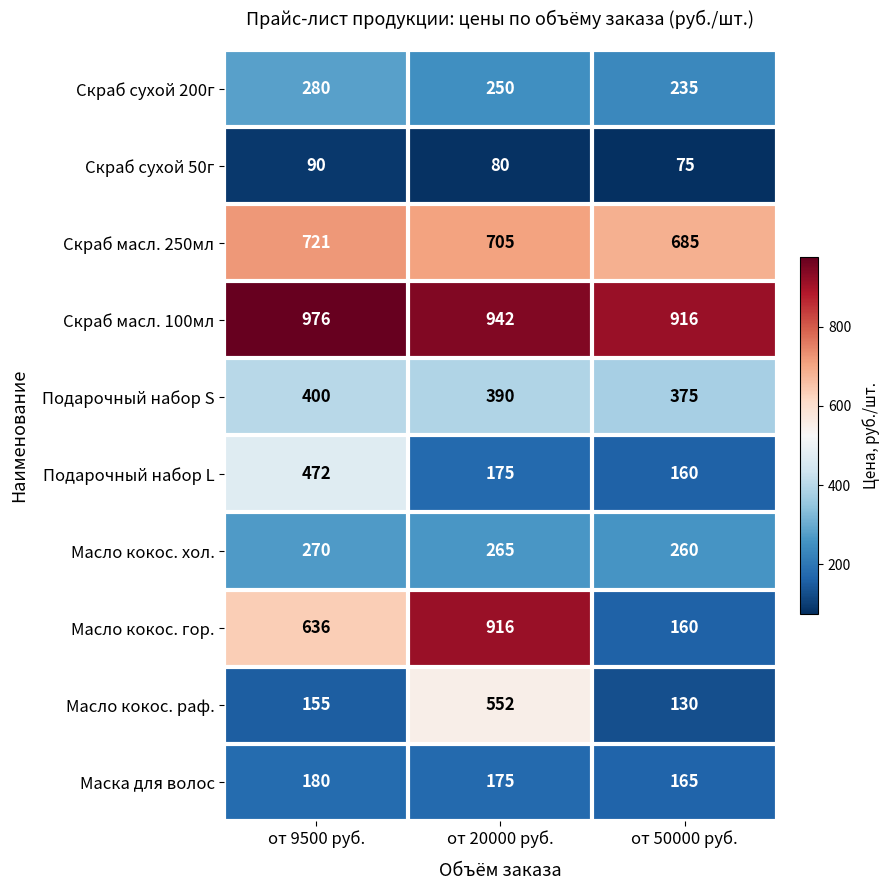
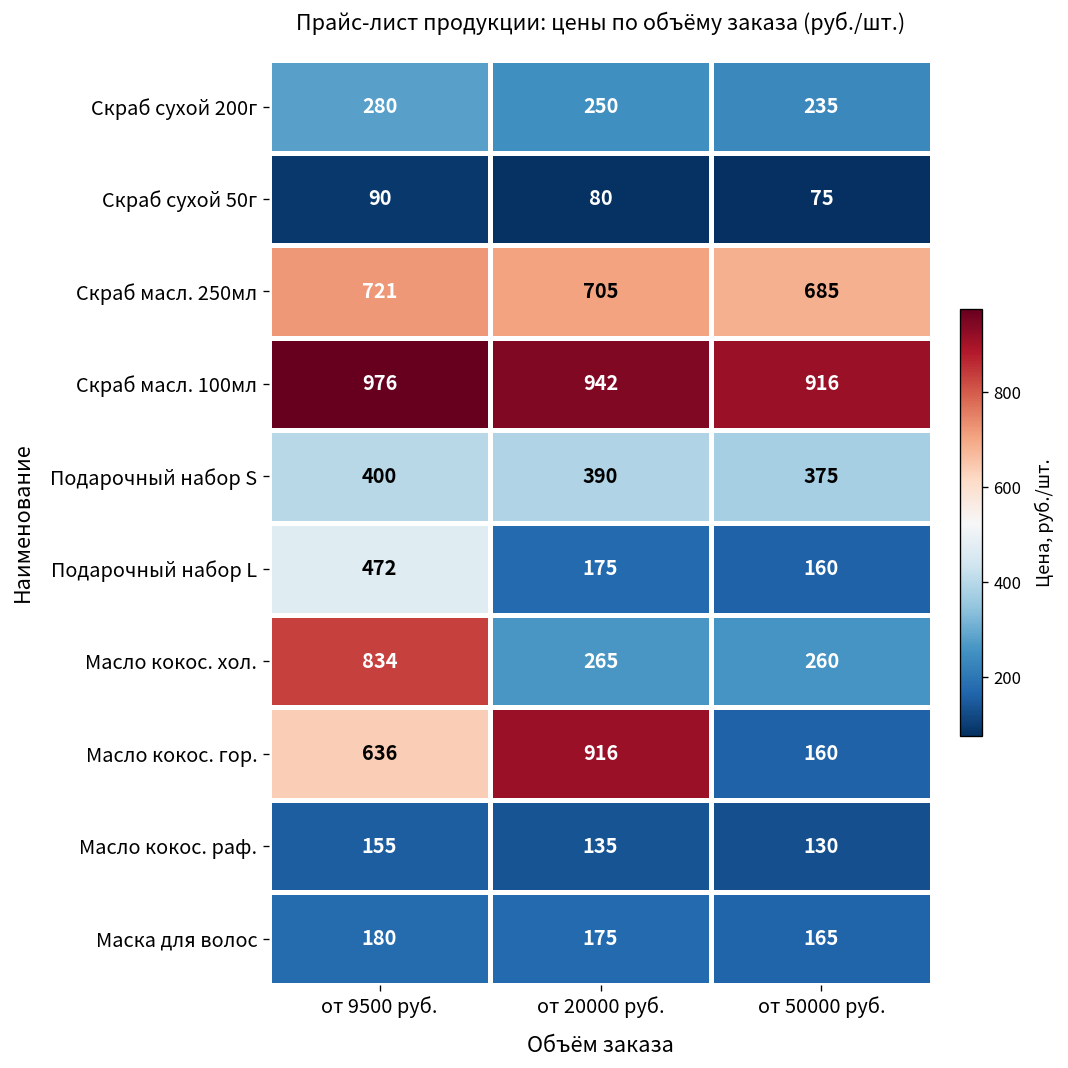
Масло кокос. хол., от 9500 руб.: 270 -> 834
Масло кокос. раф., от 20000 руб.: 552 -> 135
